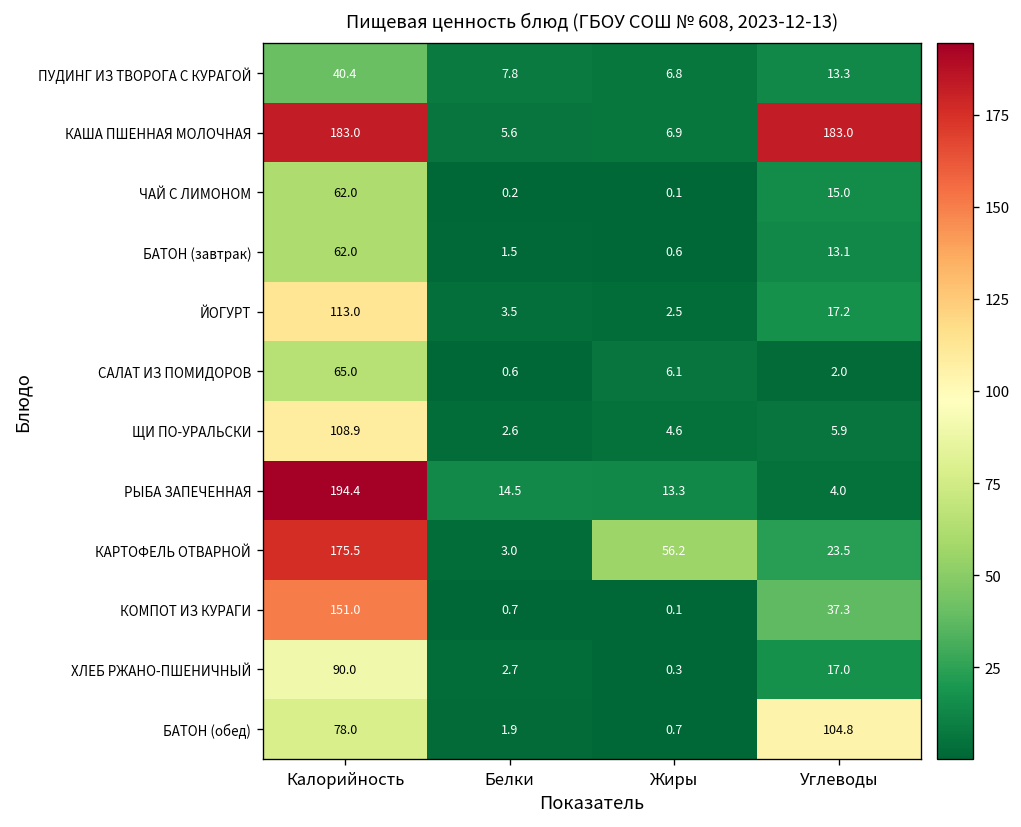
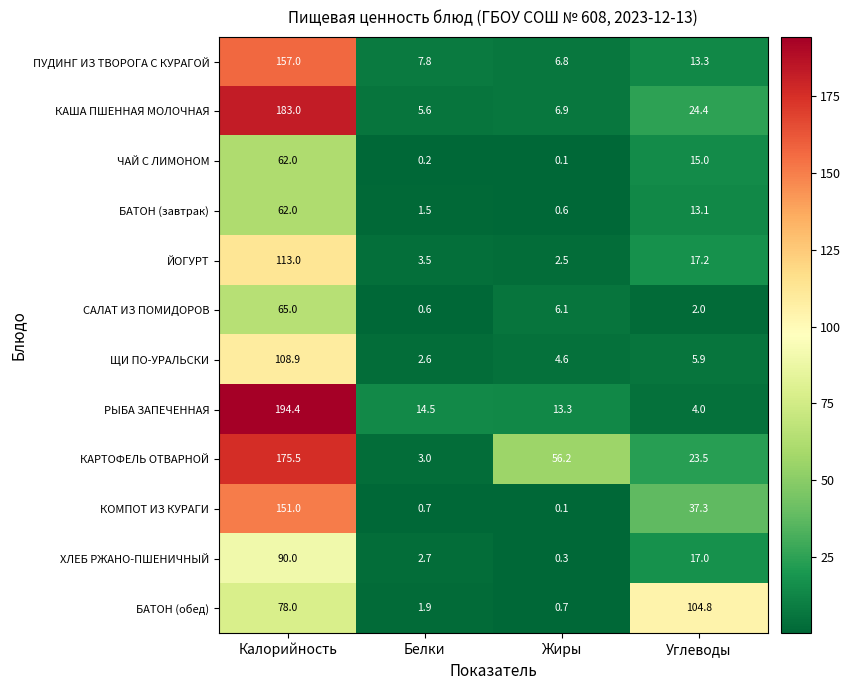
ПУДИНГ ИЗ ТВОРОГА С КУРАГОЙ, Калорийность: 40.4 -> 157.0
КАША ПШЕННАЯ МОЛОЧНАЯ, Углеводы: 183.0 -> 24.4
